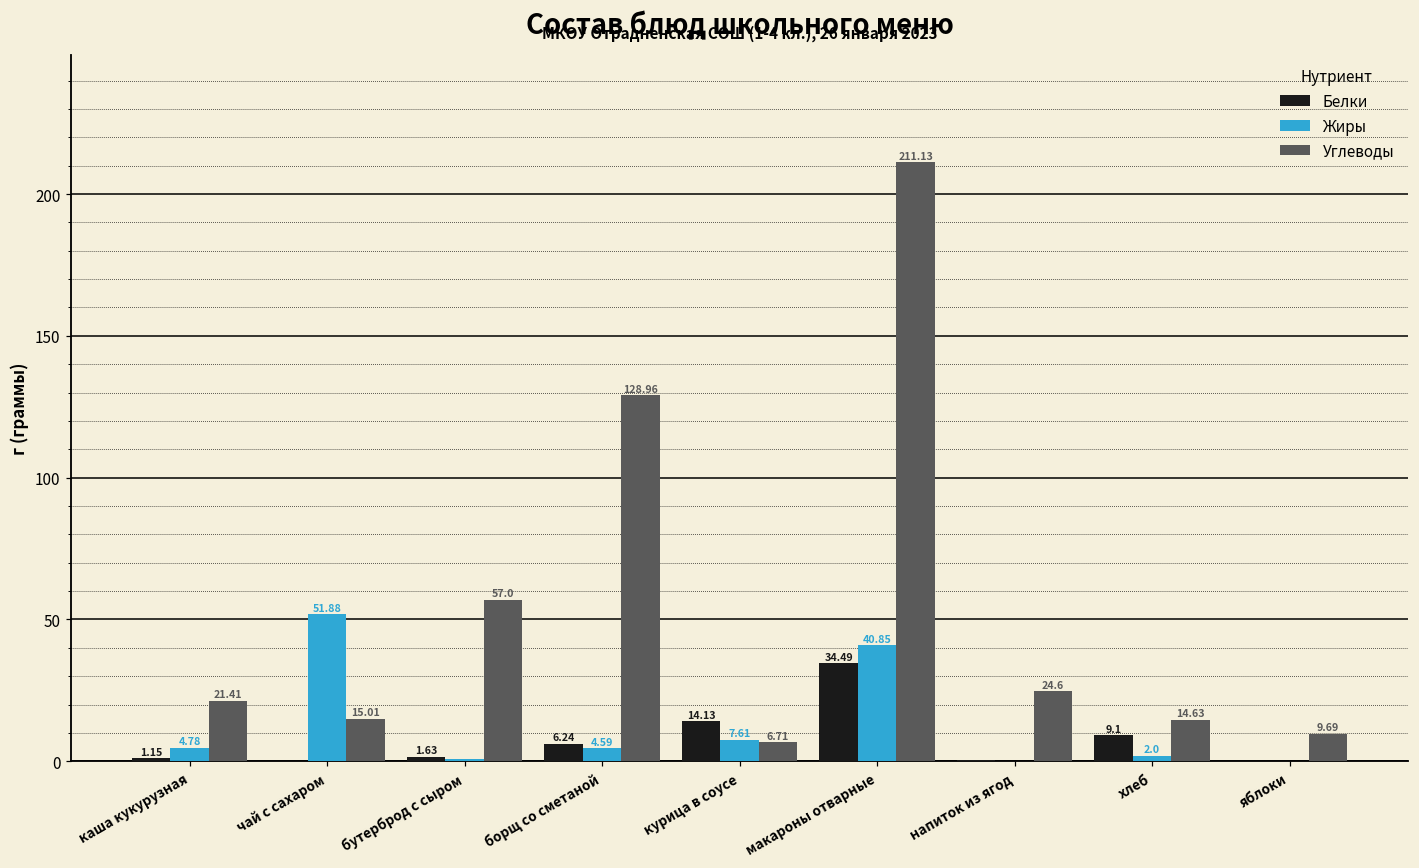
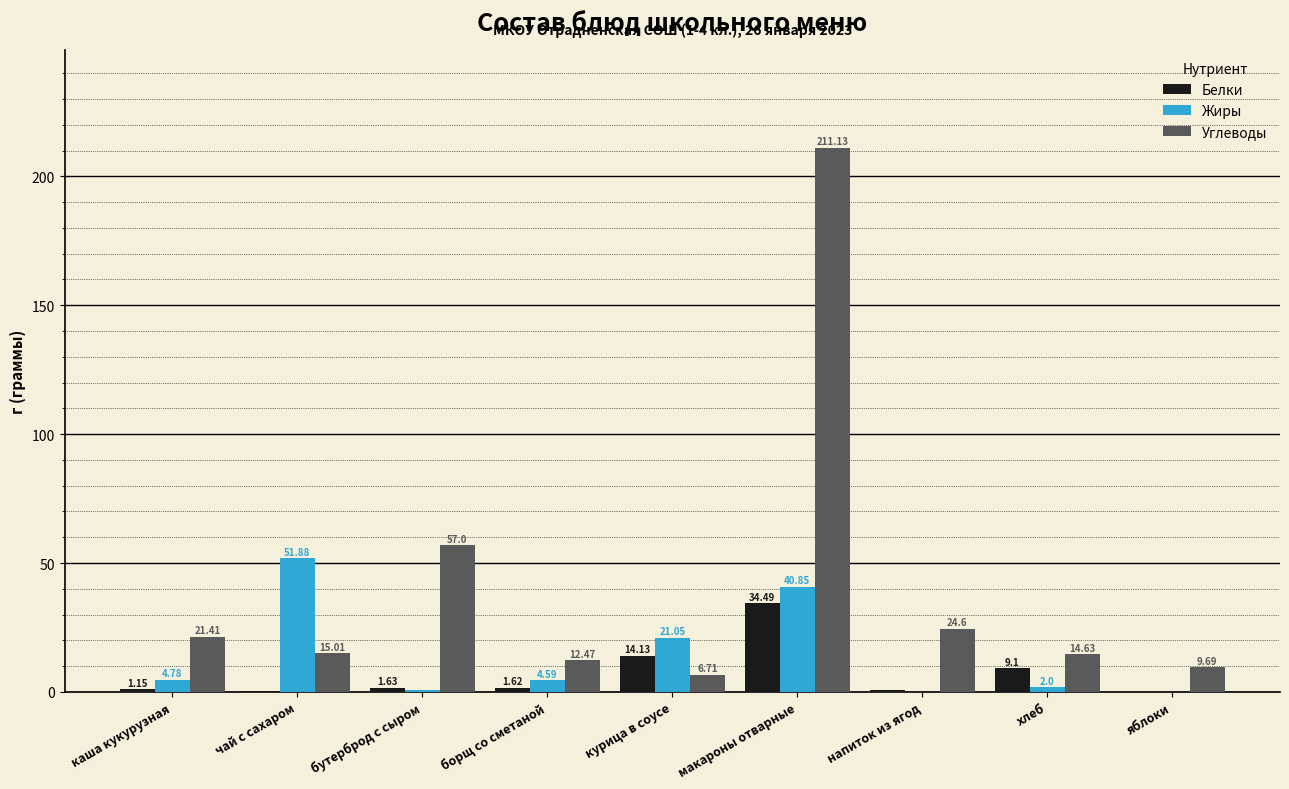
Белки, борщ со сметаной: 6.24 -> 1.62
Углеводы, борщ со сметаной: 128.96 -> 12.47
Жиры, курица в соусе: 7.61 -> 21.05
